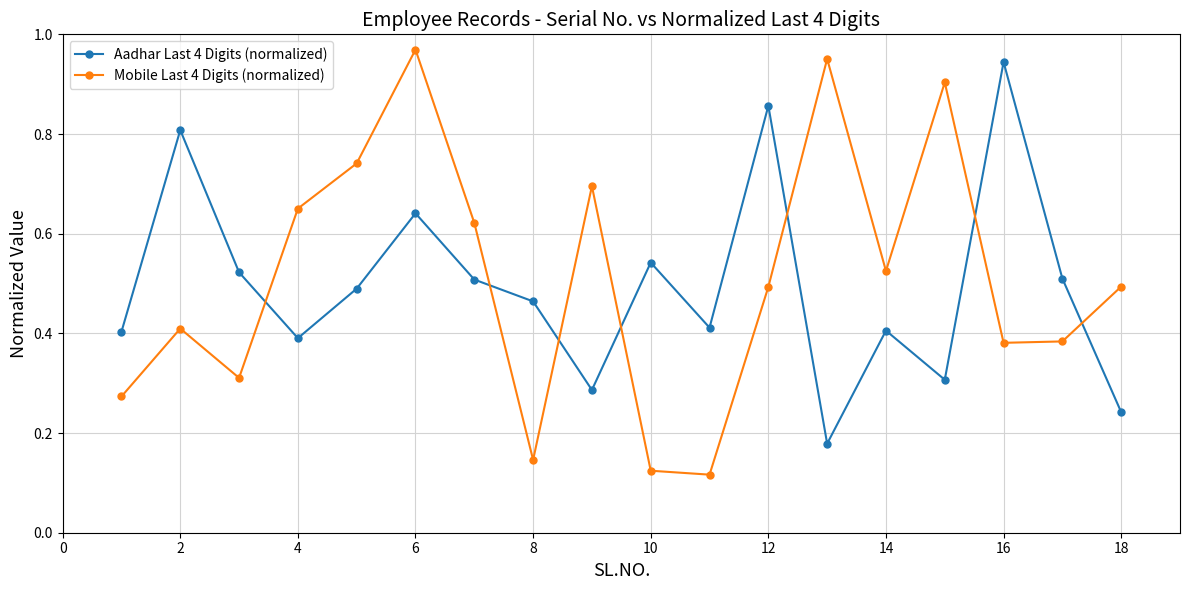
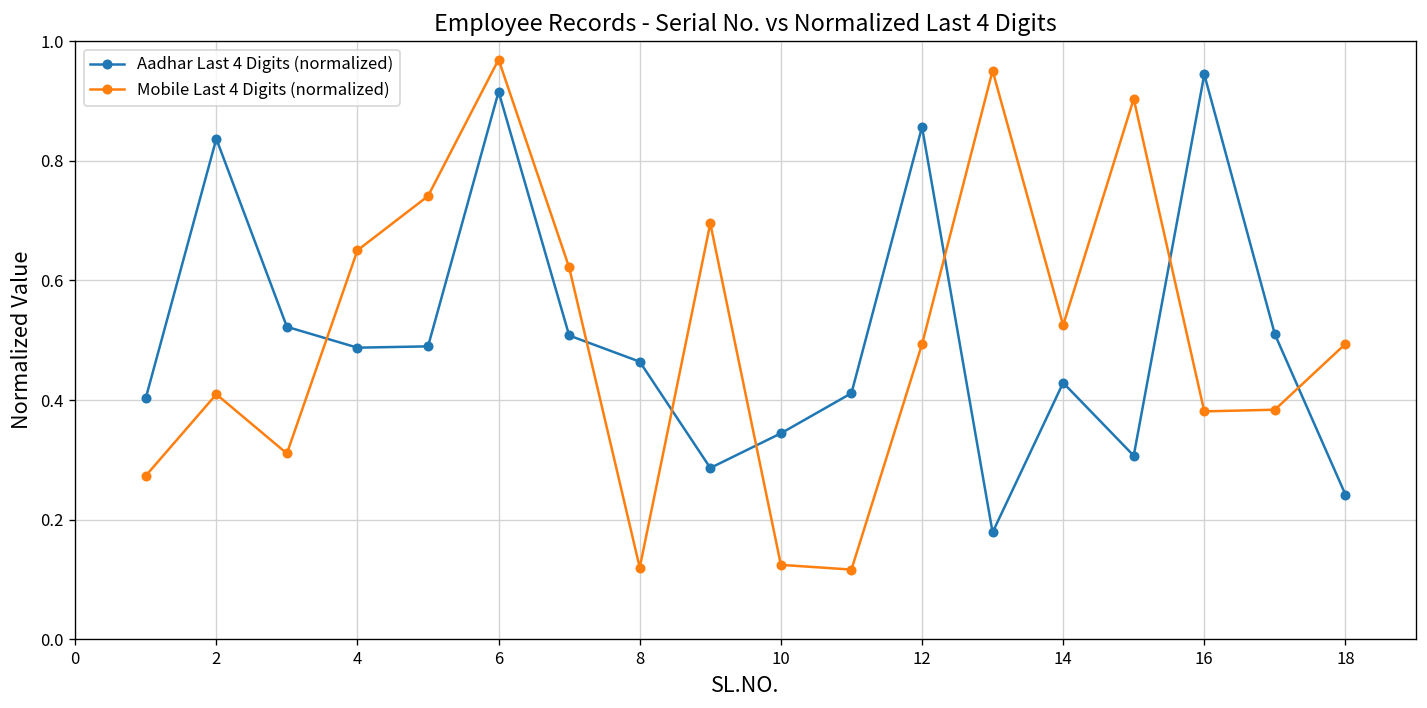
Aadhar Last 4 Digits (normalized), 2: 0.81 -> 0.84
Aadhar Last 4 Digits (normalized), 4: 0.39 -> 0.49
Aadhar Last 4 Digits (normalized), 6: 0.64 -> 0.92
Mobile Last 4 Digits (normalized), 8: 0.15 -> 0.12
Aadhar Last 4 Digits (normalized), 10: 0.54 -> 0.34
Aadhar Last 4 Digits (normalized), 14: 0.41 -> 0.43
